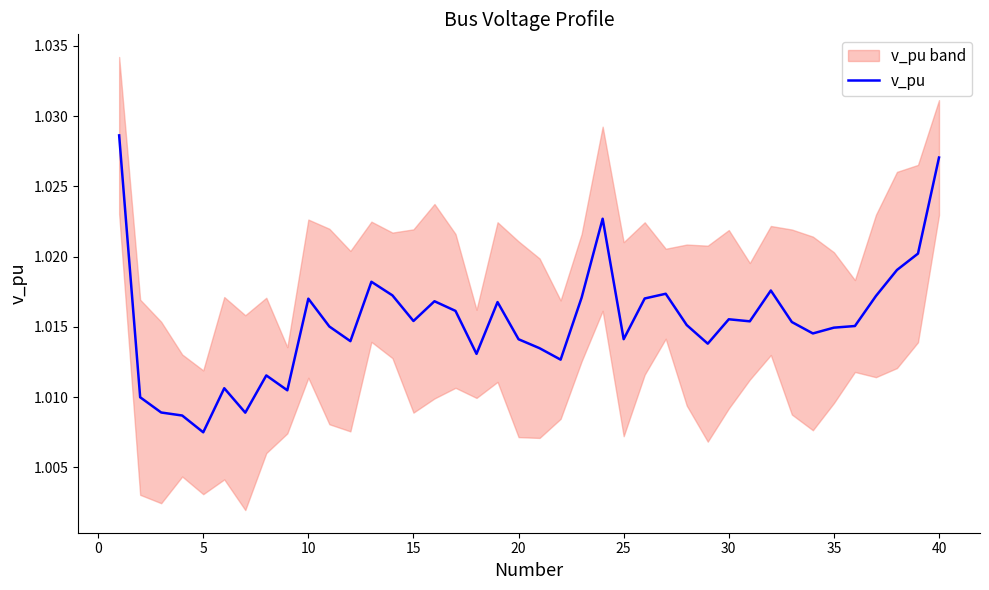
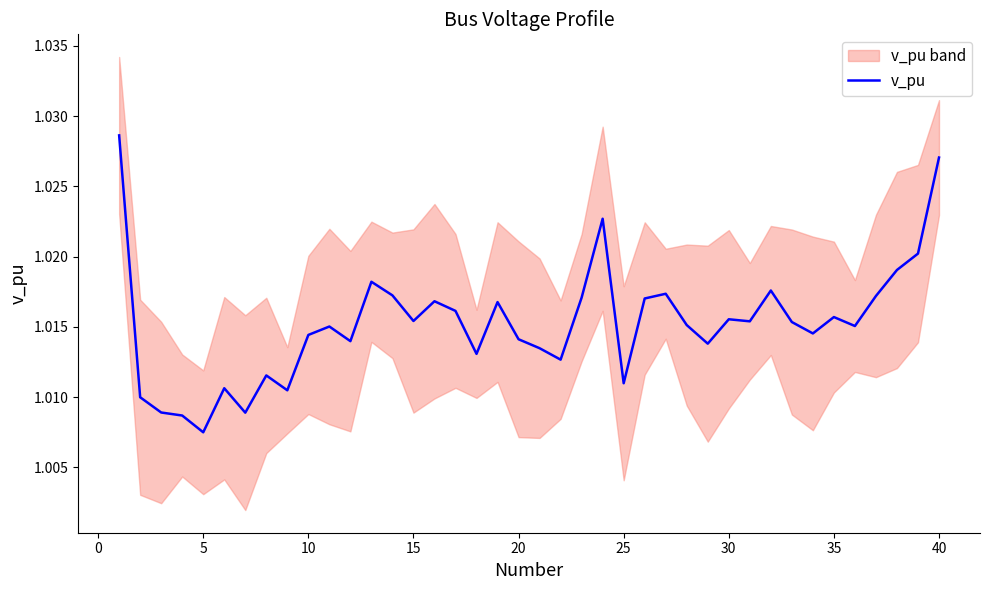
v_pu, 10: 1.0170 -> 1.0144
v_pu, 25: 1.0141 -> 1.0110
v_pu, 35: 1.0149 -> 1.0157
